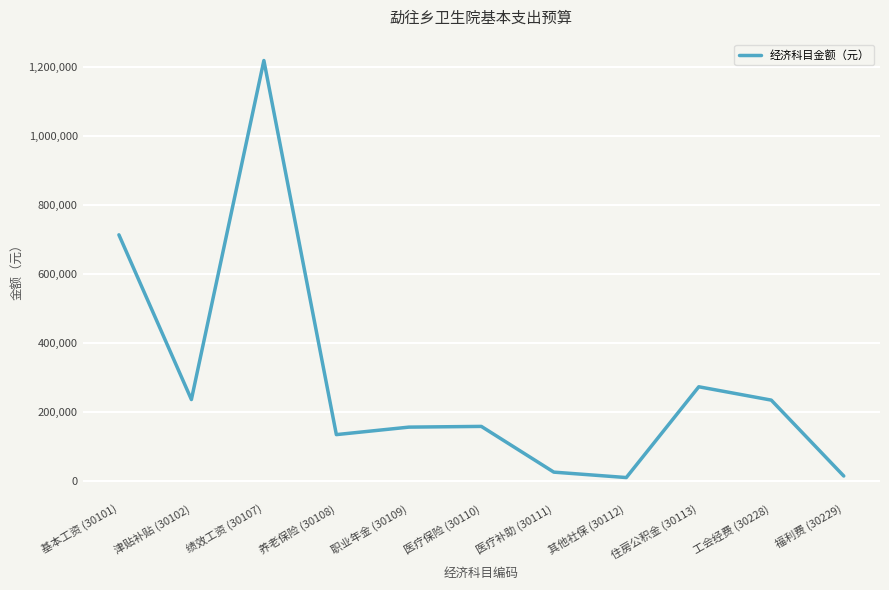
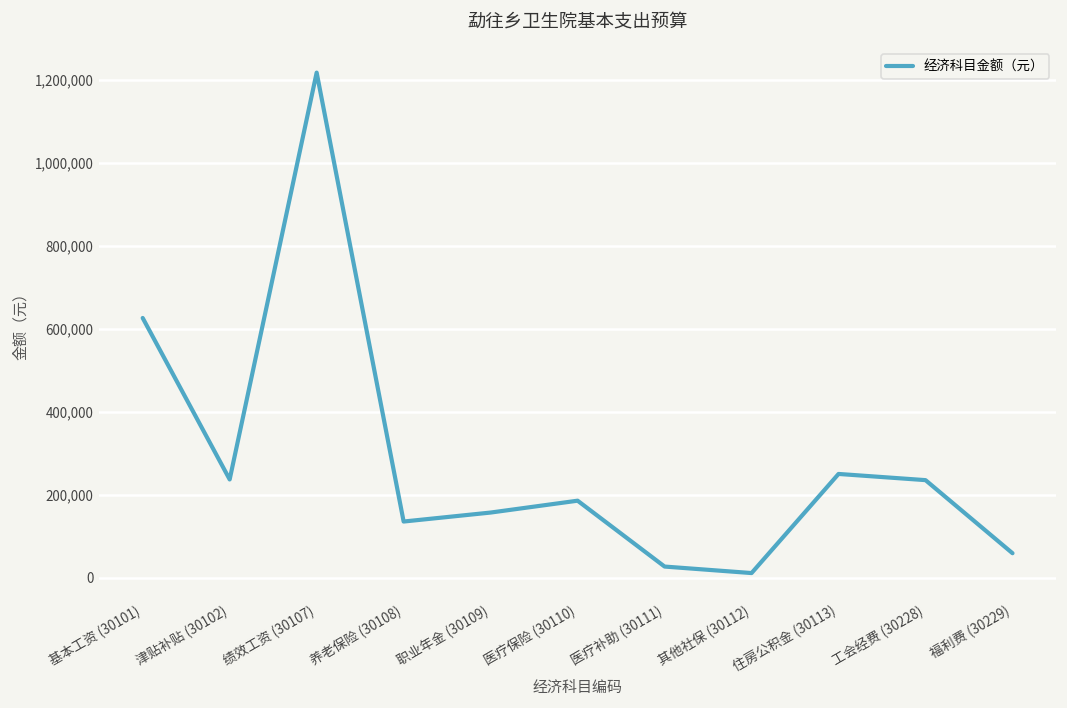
基本工资 (30101): 710,000 -> 630,000
医疗保险 (30110): 160,000 -> 190,000
住房公积金 (30113): 270,000 -> 250,000
福利费 (30229): 20,000 -> 60,000
